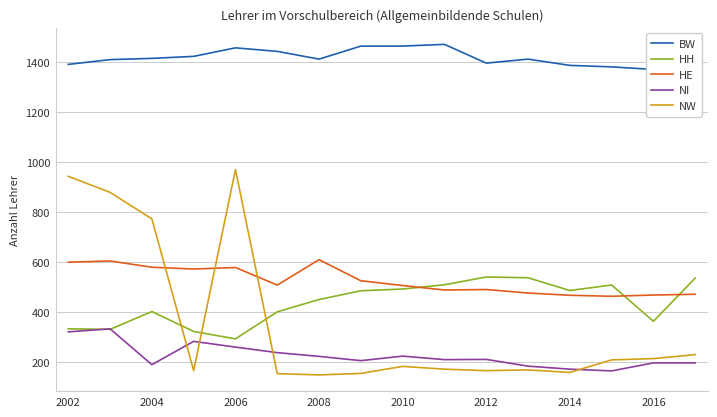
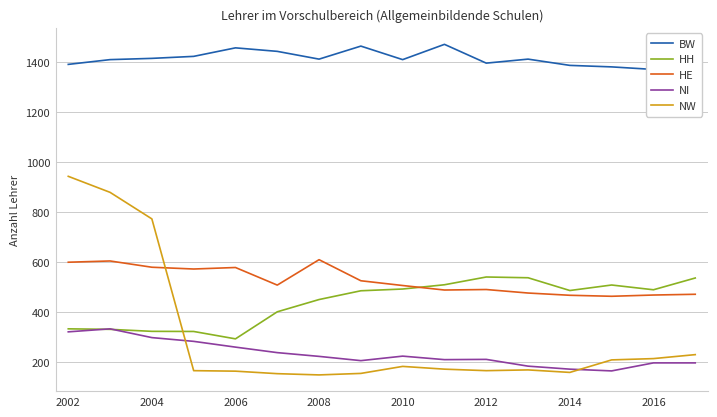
HH, 2004: 400 -> 320
NI, 2004: 190 -> 300
NW, 2006: 970 -> 170
BW, 2010: 1460 -> 1410
HH, 2016: 360 -> 490
